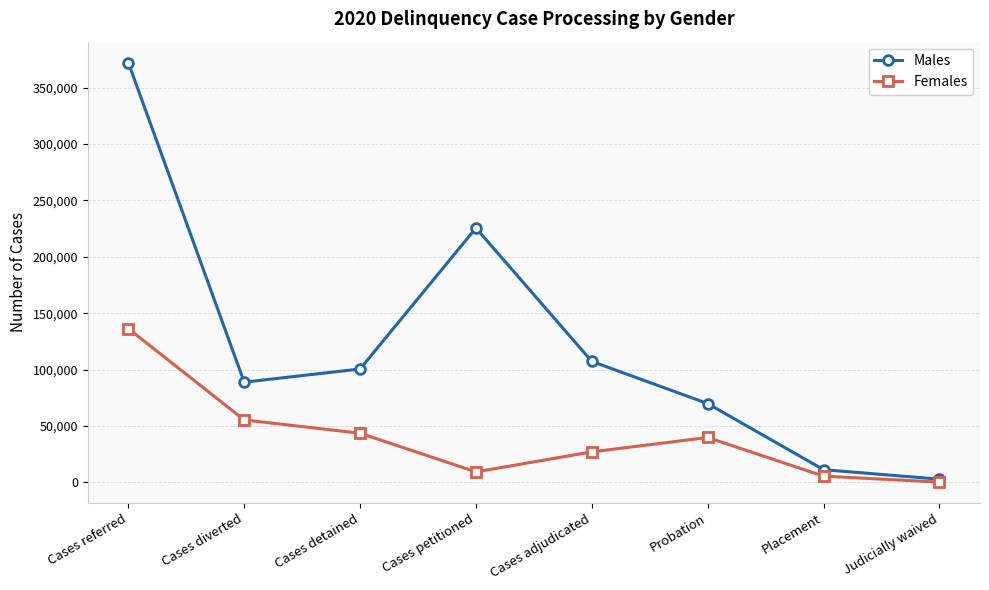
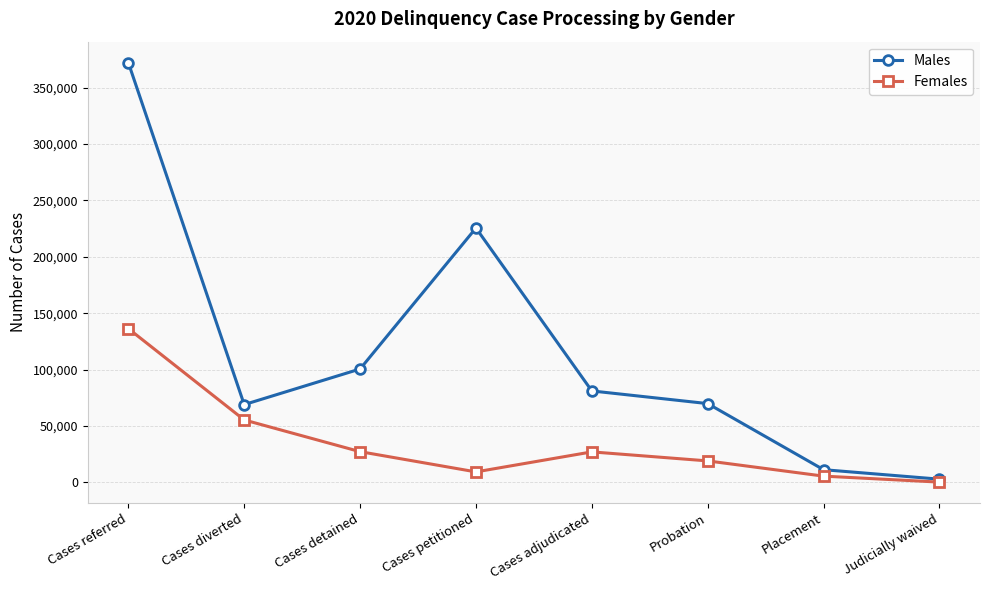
Males, Cases diverted: 89,000 -> 69,000
Females, Cases detained: 44,000 -> 27,000
Males, Cases adjudicated: 107,000 -> 81,000
Females, Probation: 40,000 -> 19,000
